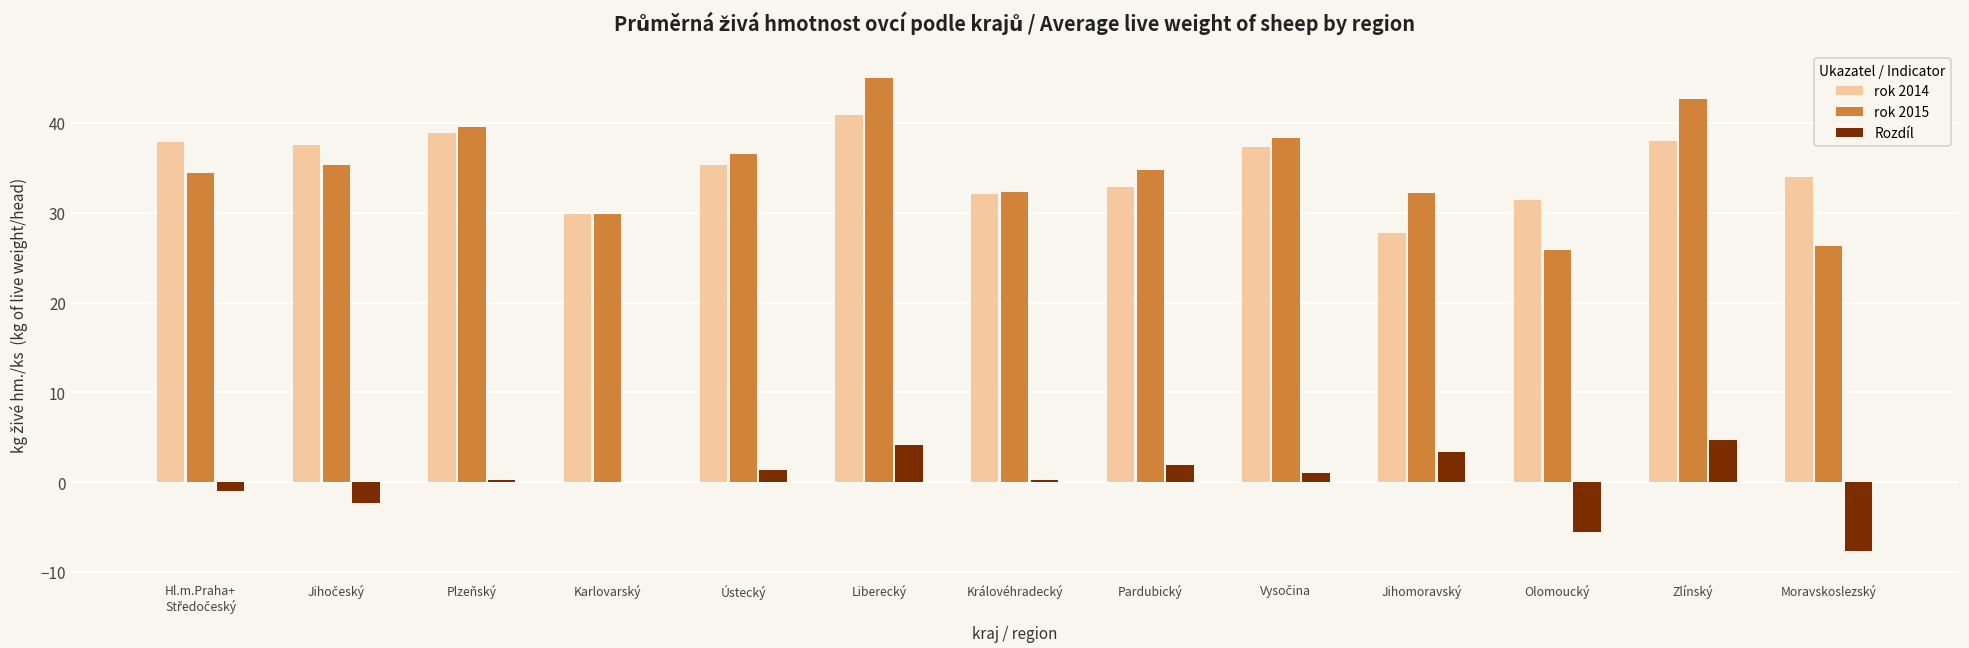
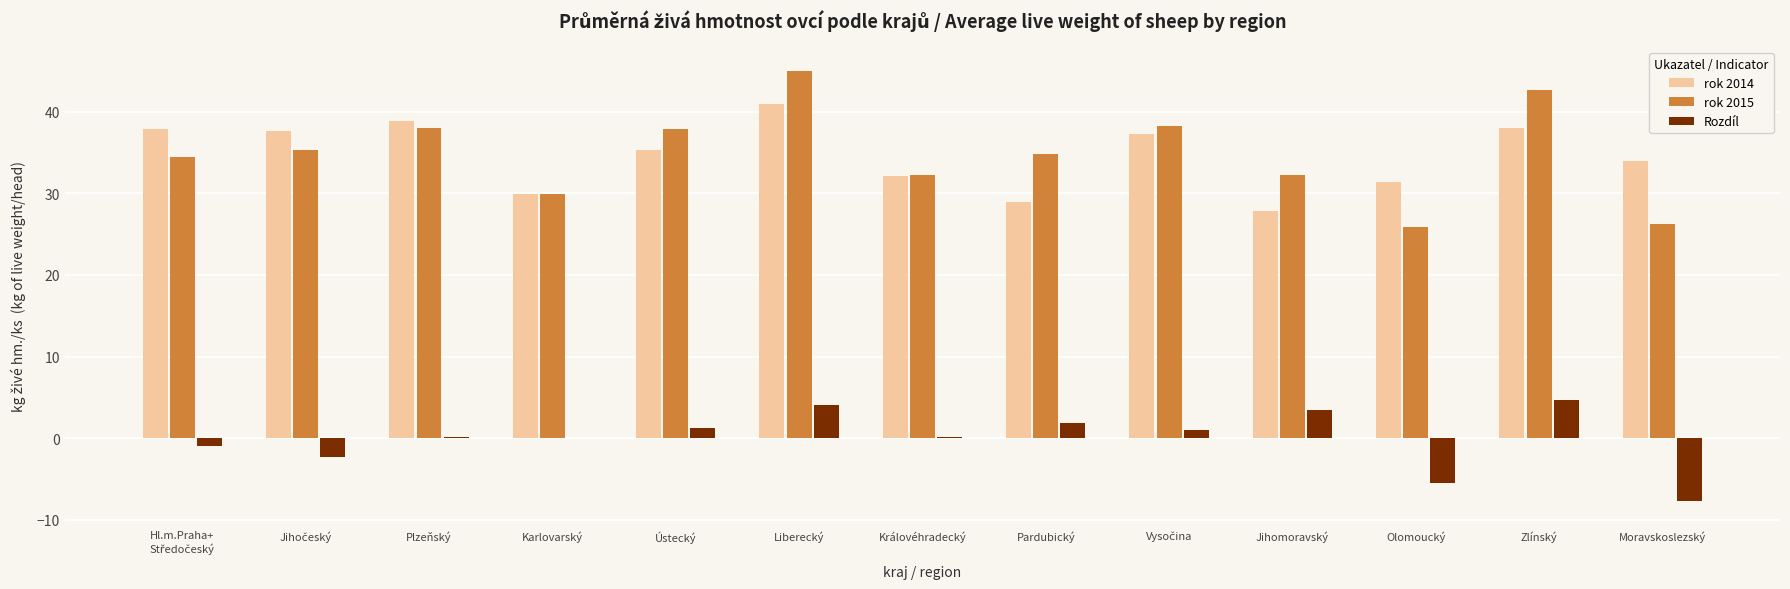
rok 2015, Plzeňský: 40 -> 38
rok 2015, Ústecký: 37 -> 38
rok 2014, Pardubický: 33 -> 29
